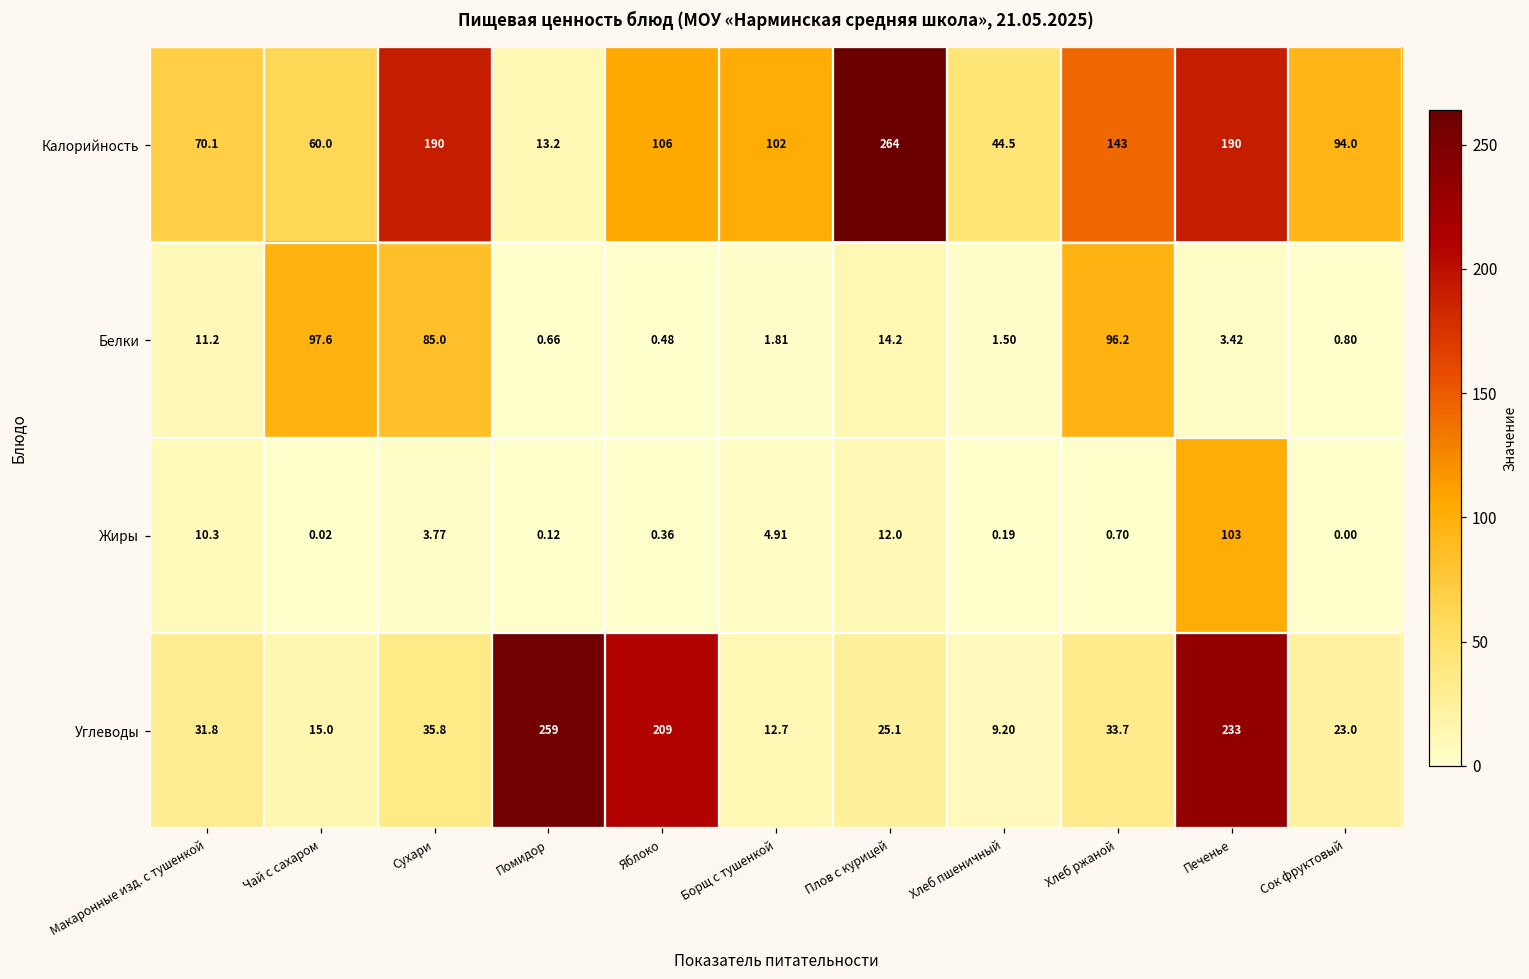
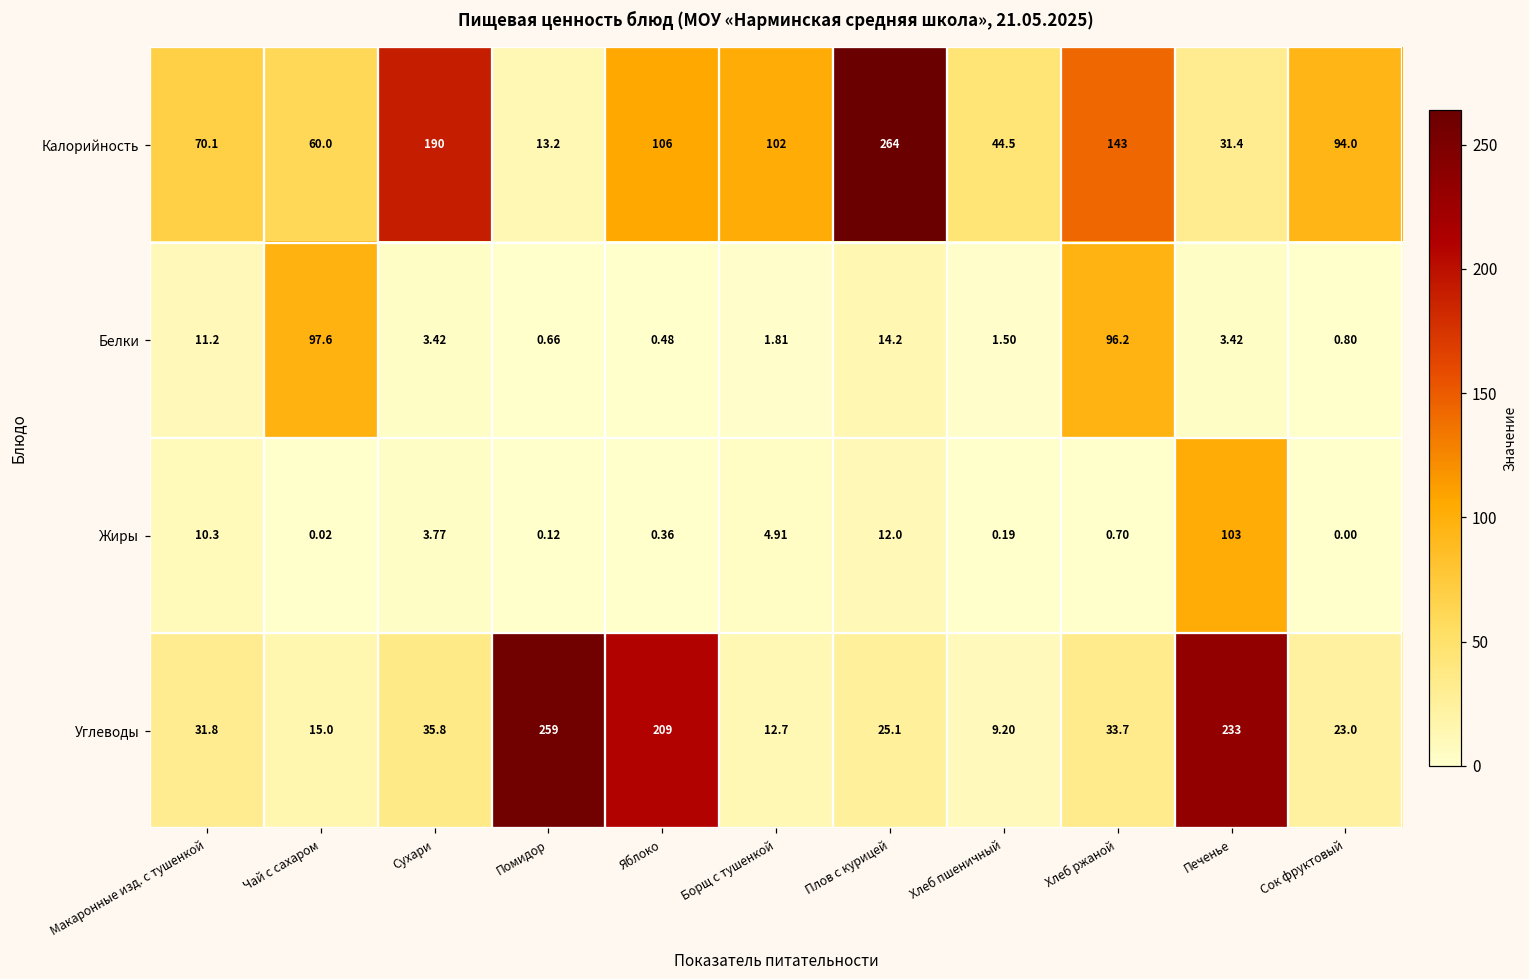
Калорийность, Печенье: 190 -> 31.4
Белки, Сухари: 85.0 -> 3.42
